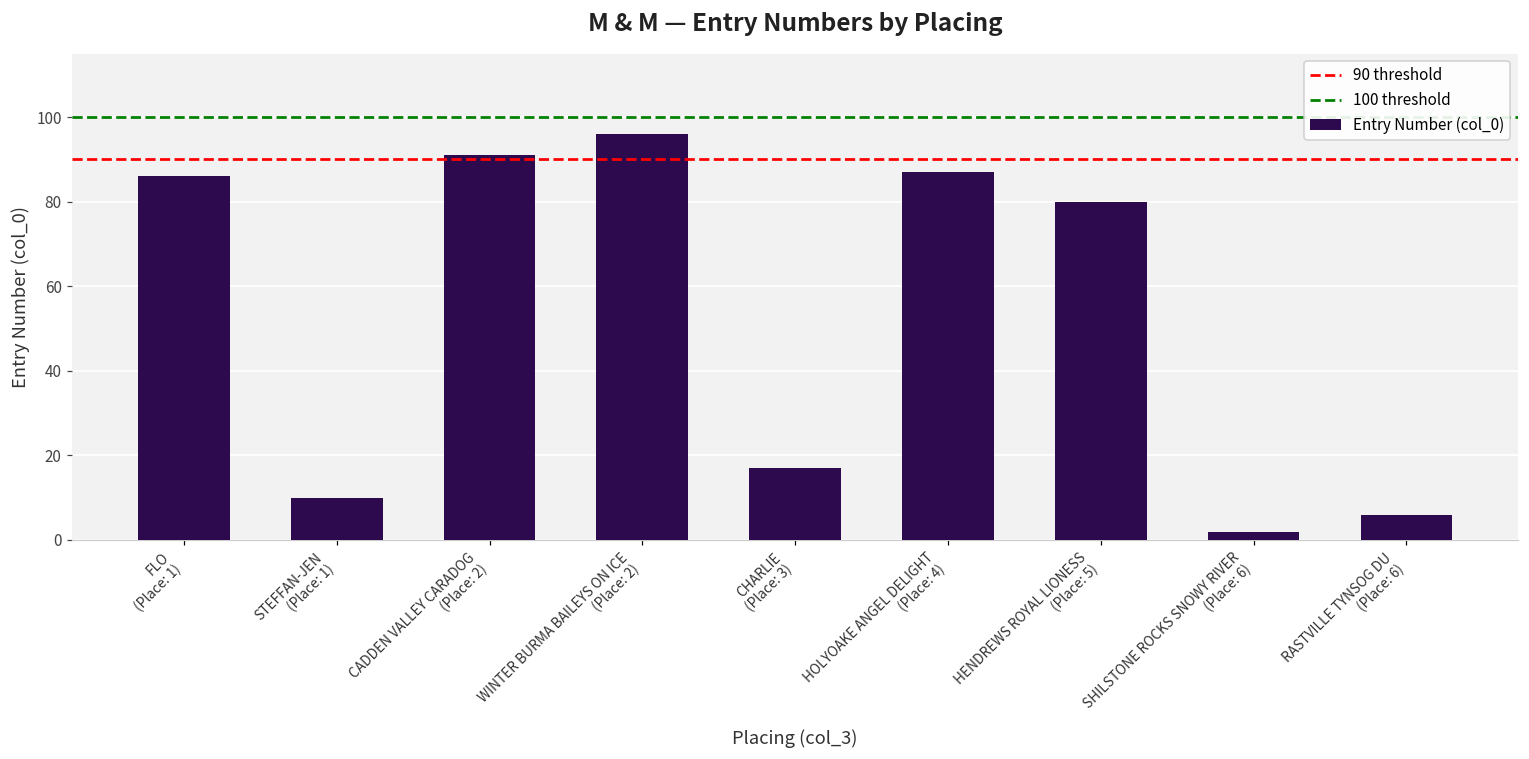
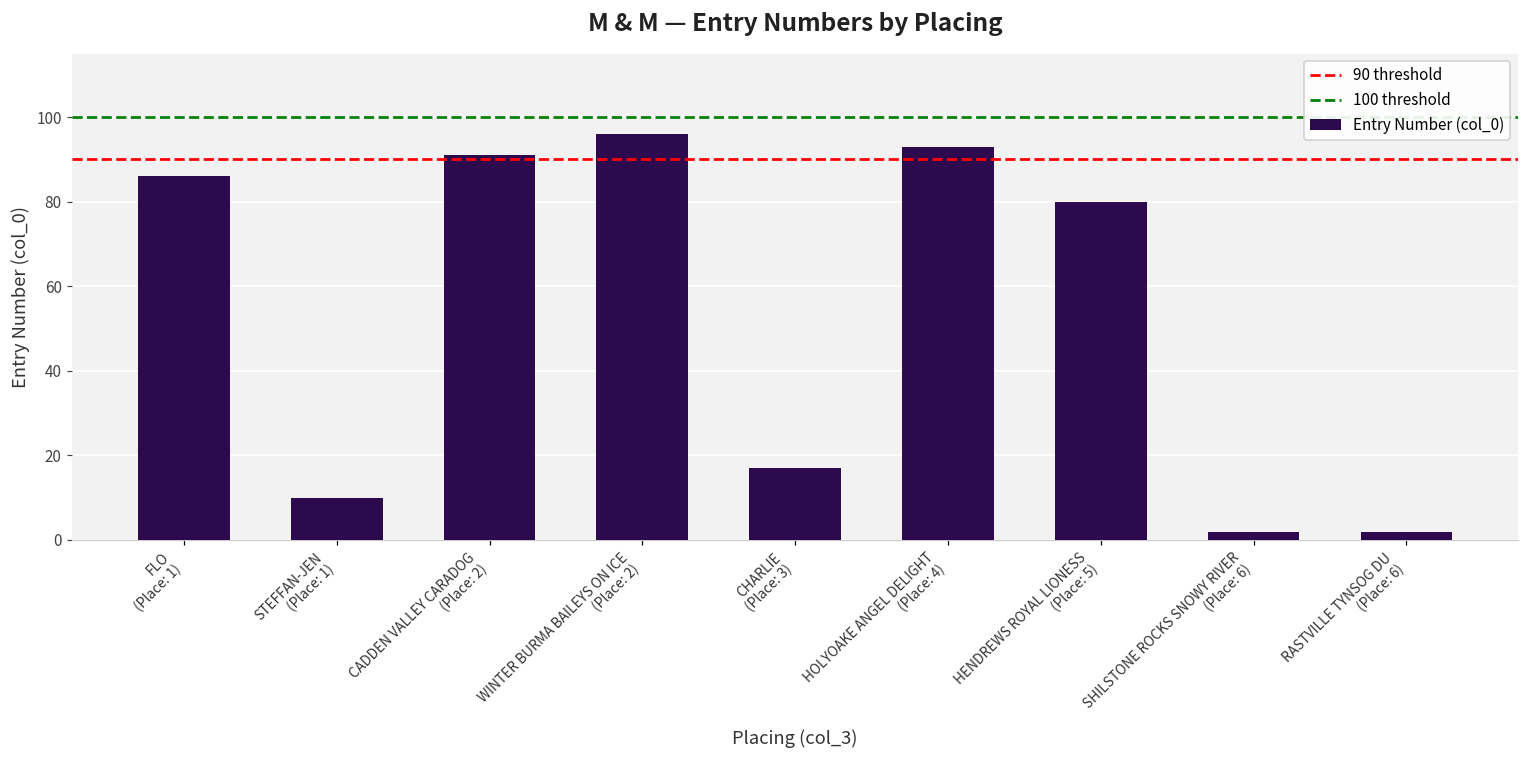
HOLYOAKE ANGEL DELIGHT (Place: 4): 87 -> 93
RASTVILLE TYNSOG DU (Place: 6): 6 -> 2
